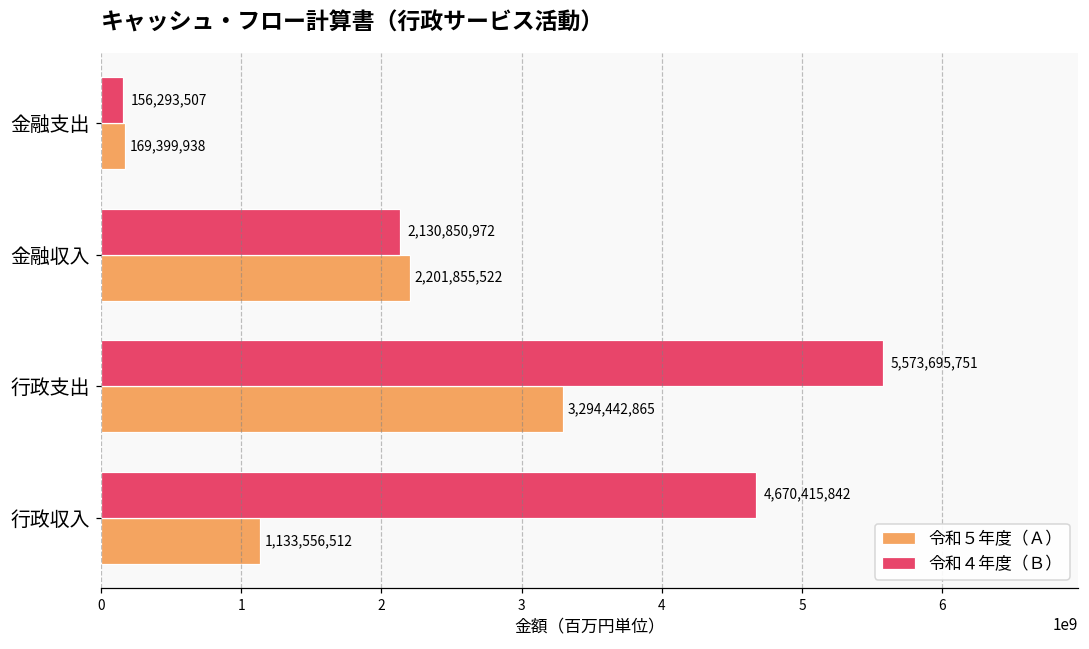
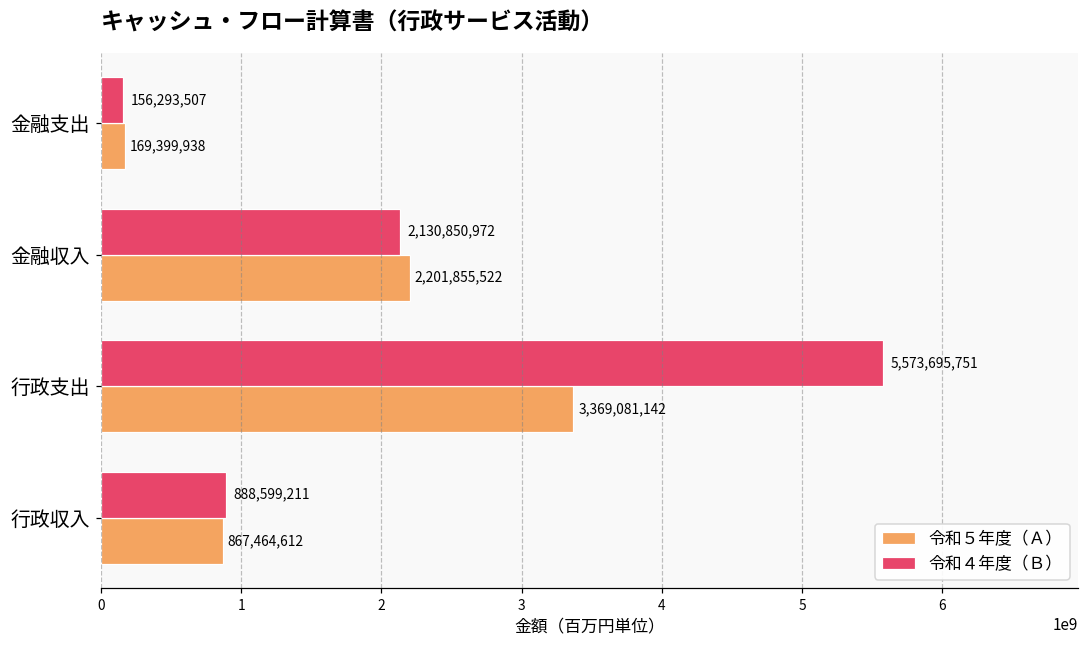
令和５年度（Ａ）, 行政支出: 3,294,442,865 -> 3,369,081,142
令和４年度（Ｂ）, 行政収入: 4,670,415,842 -> 888,599,211
令和５年度（Ａ）, 行政収入: 1,133,556,512 -> 867,464,612
